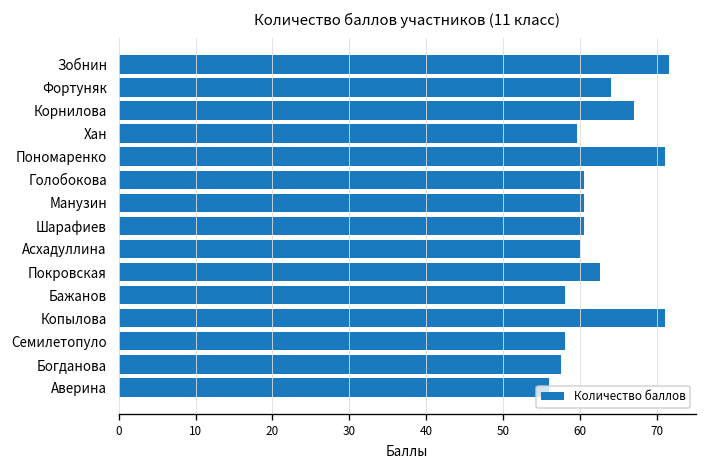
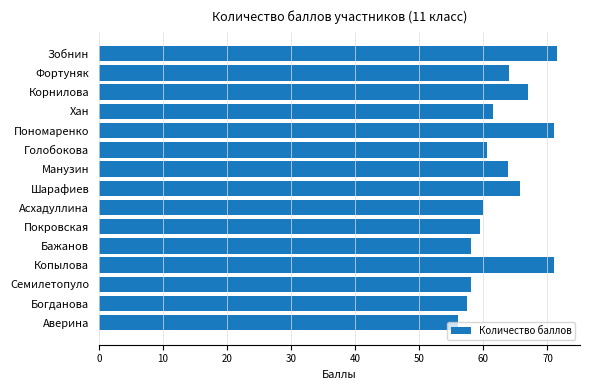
Хан: 60 -> 62
Манузин: 61 -> 64
Шарафиев: 61 -> 66
Покровская: 63 -> 60
